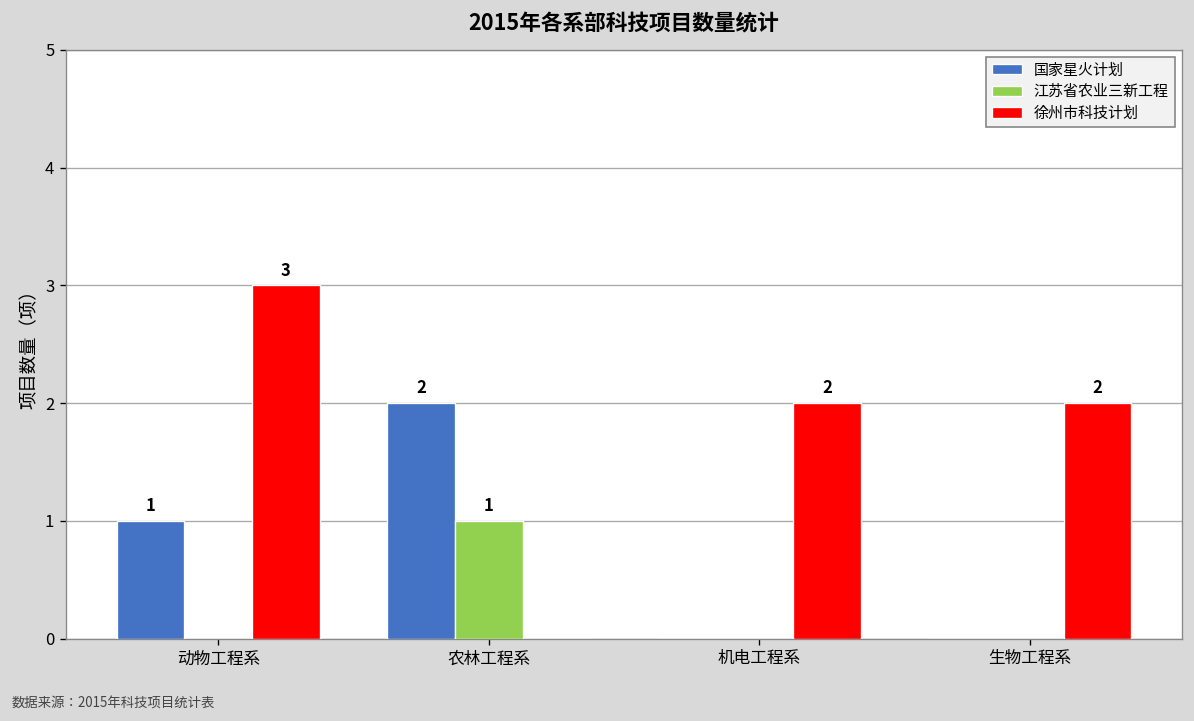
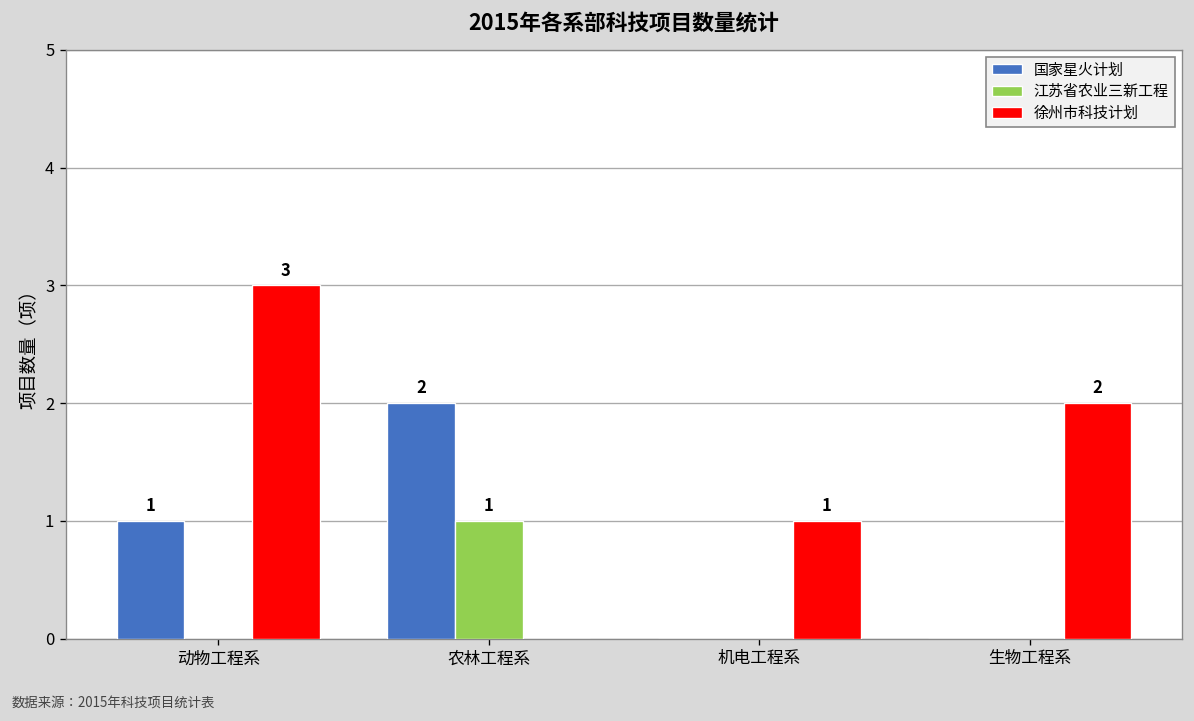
徐州市科技计划, 机电工程系: 2 -> 1
